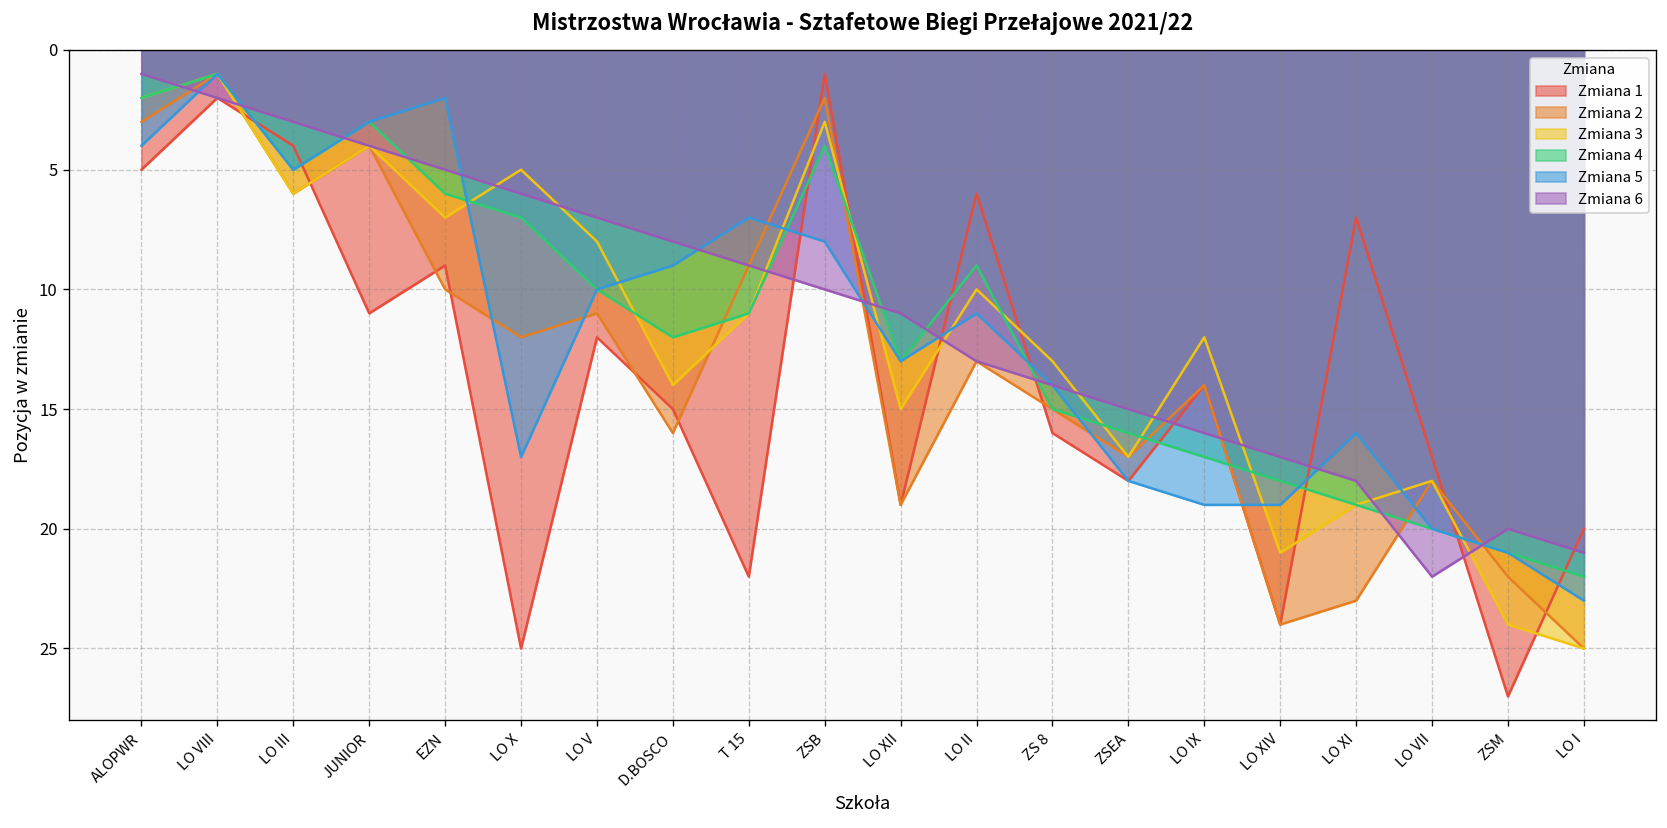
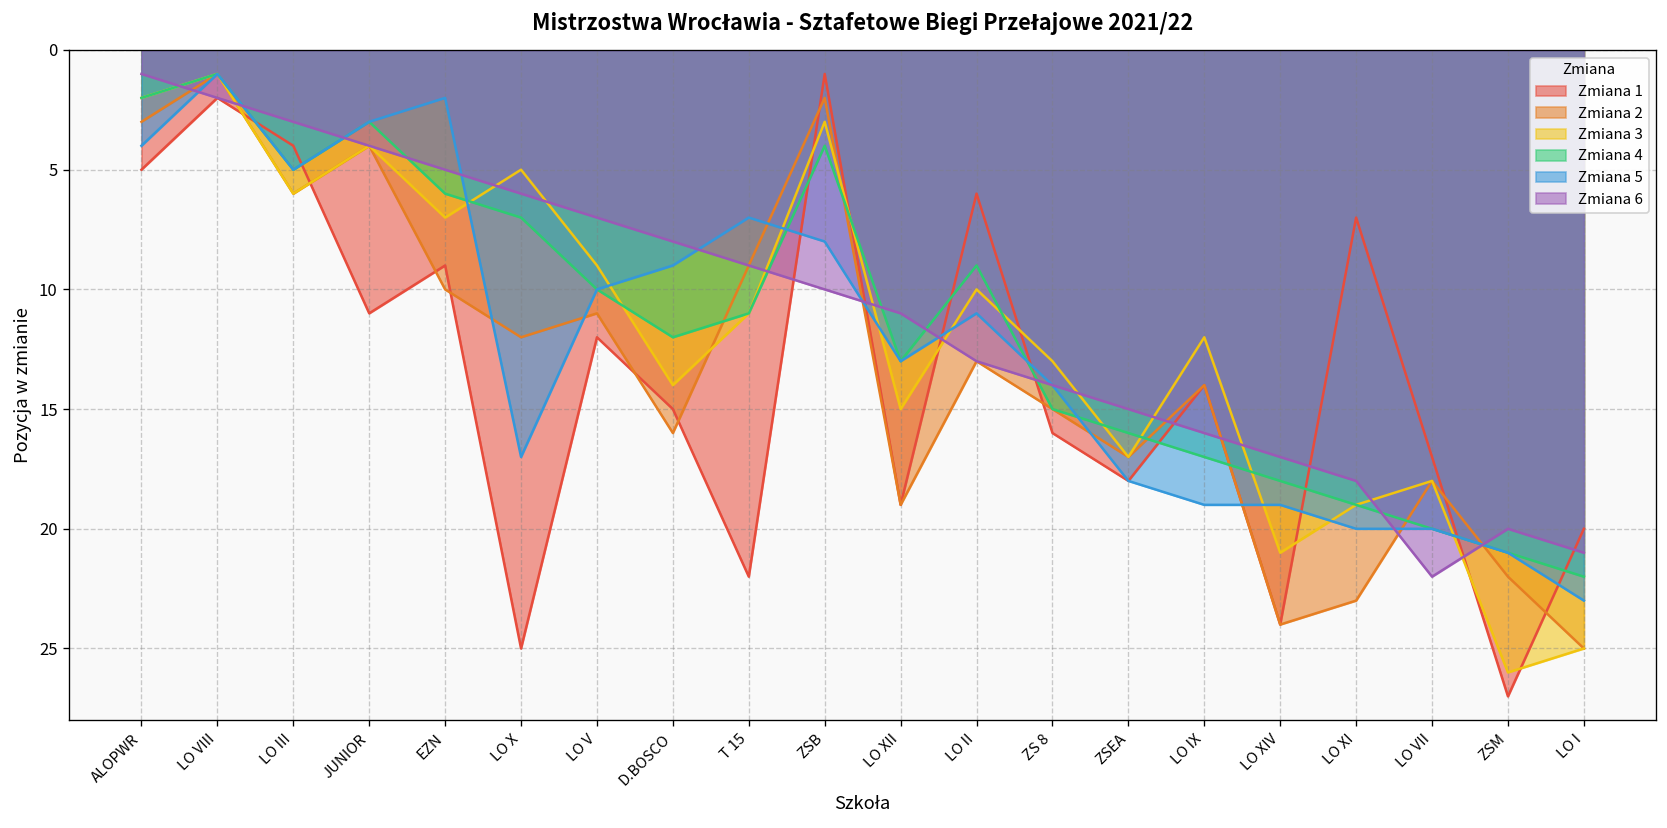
Zmiana 3, LO V: 8 -> 9
Zmiana 5, LO XI: 16 -> 20
Zmiana 3, ZSM: 24 -> 26
